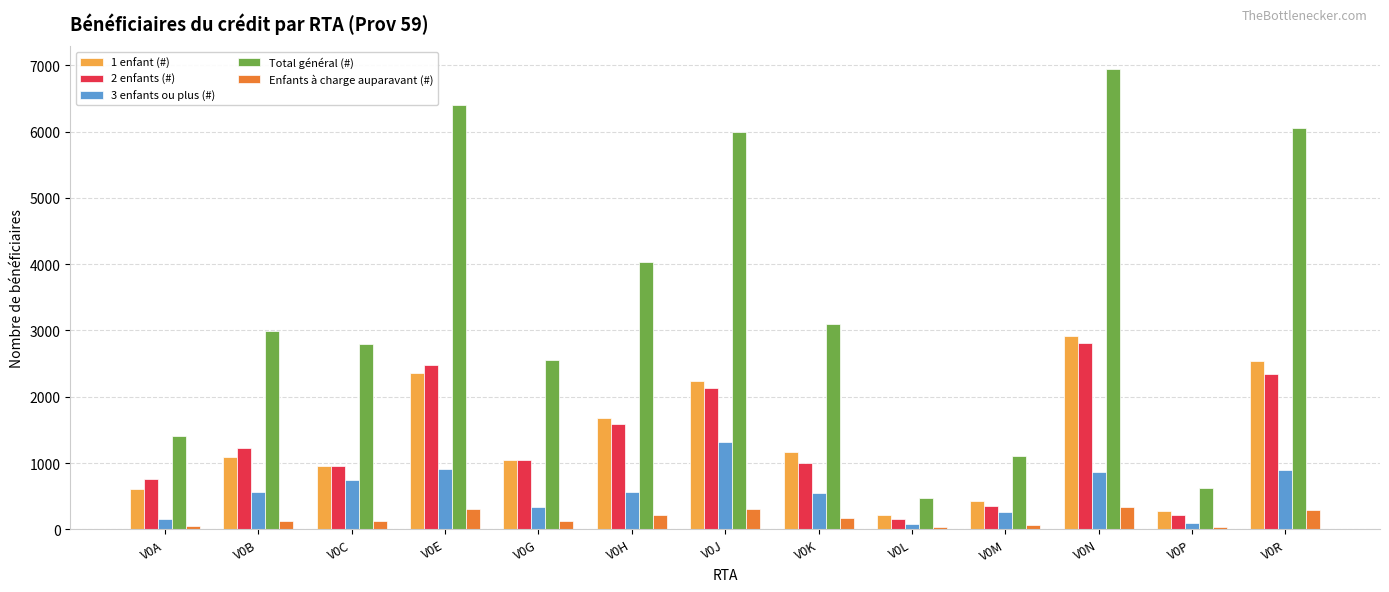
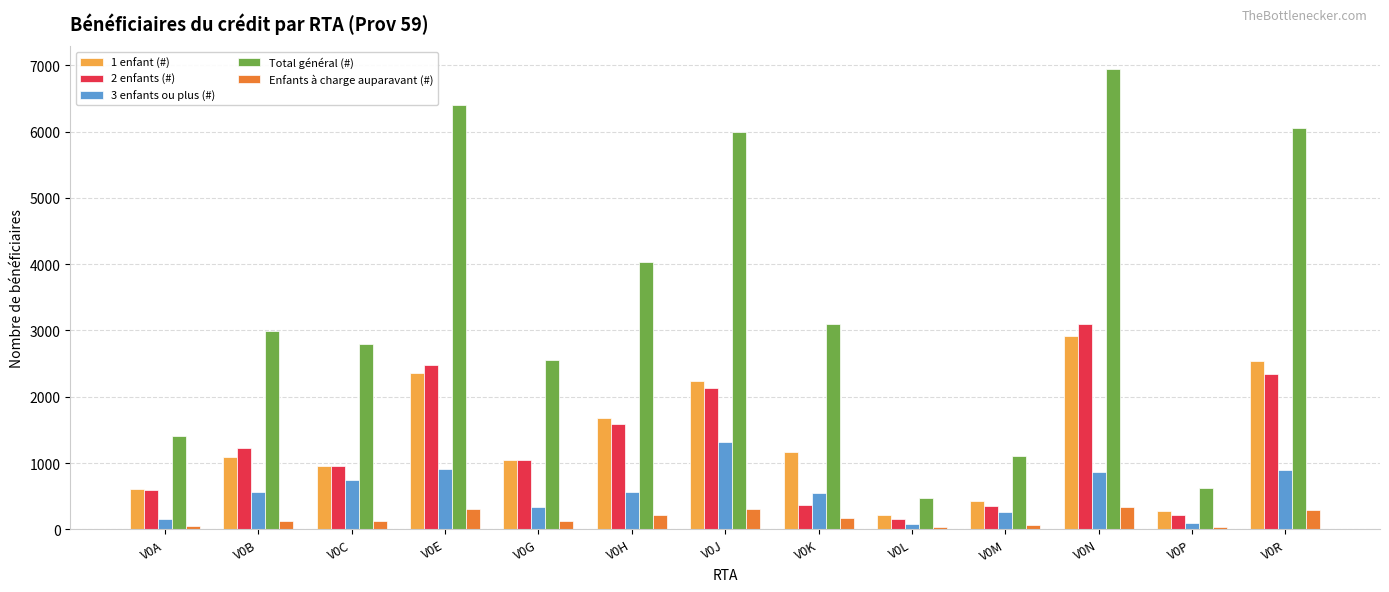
2 enfants (#), V0A: 800 -> 600
2 enfants (#), V0K: 1000 -> 400
2 enfants (#), V0N: 2800 -> 3100
